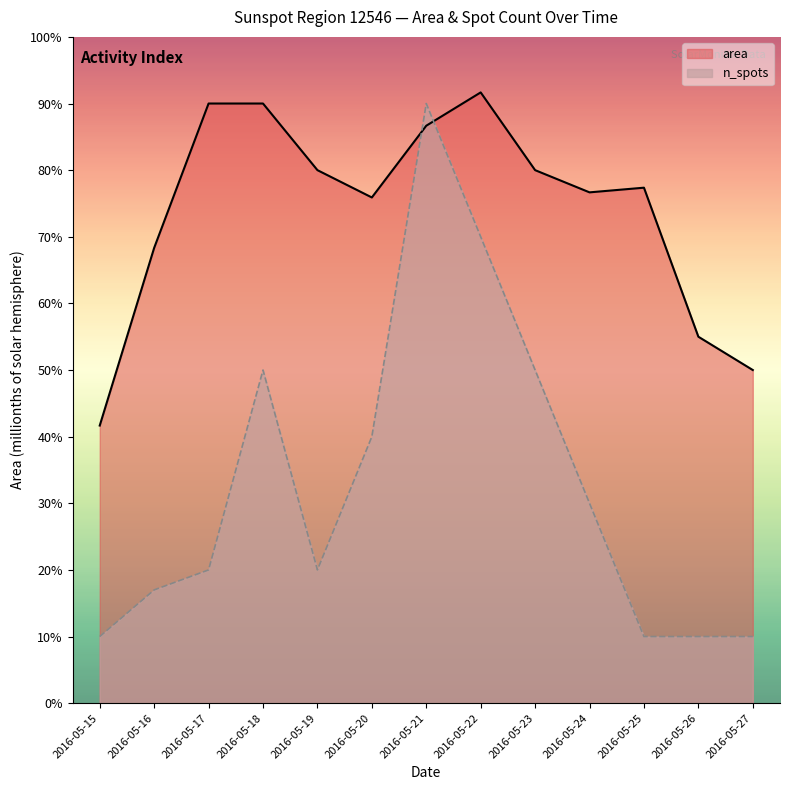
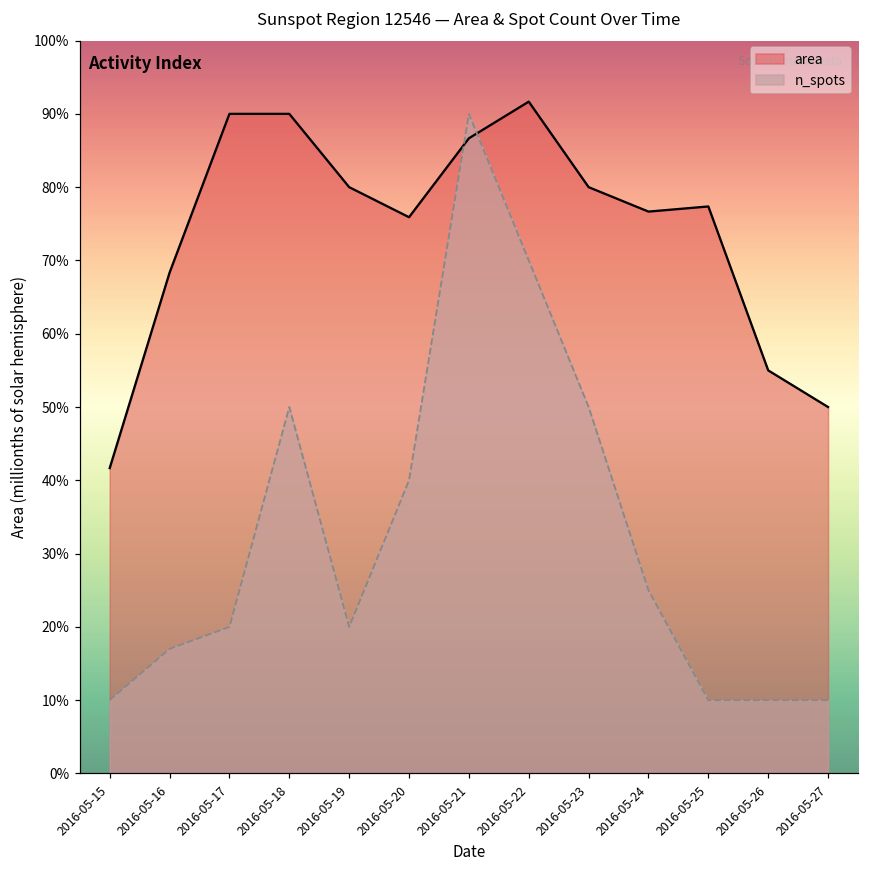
n_spots, 2016-05-24: 30% -> 25%
